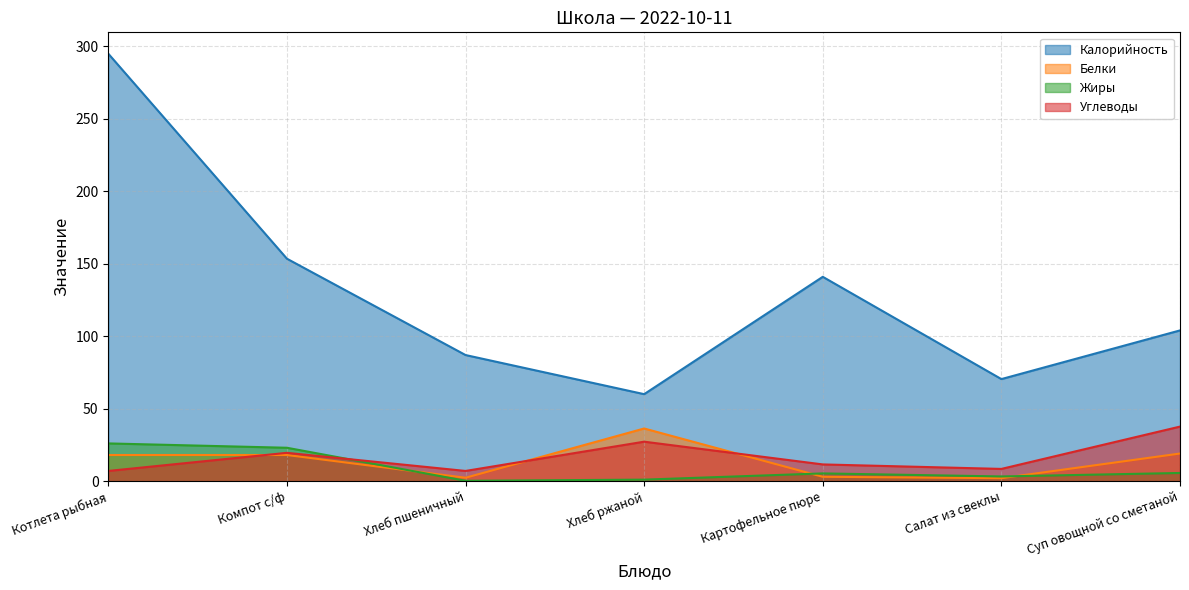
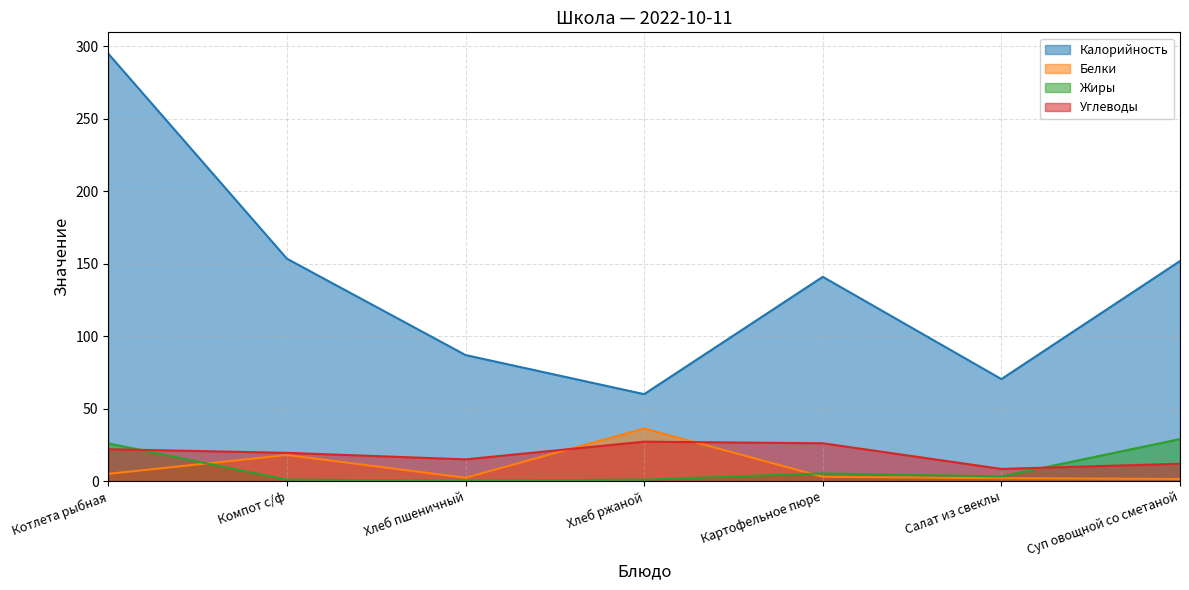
Белки, Котлета рыбная: 18 -> 5
Углеводы, Котлета рыбная: 7 -> 22
Жиры, Компот с/ф: 23 -> 1
Углеводы, Хлеб пшеничный: 7 -> 15
Углеводы, Картофельное пюре: 12 -> 26
Калорийность, Суп овощной со сметаной: 104 -> 152
Белки, Суп овощной со сметаной: 19 -> 1
Жиры, Суп овощной со сметаной: 6 -> 29
Углеводы, Суп овощной со сметаной: 38 -> 12
